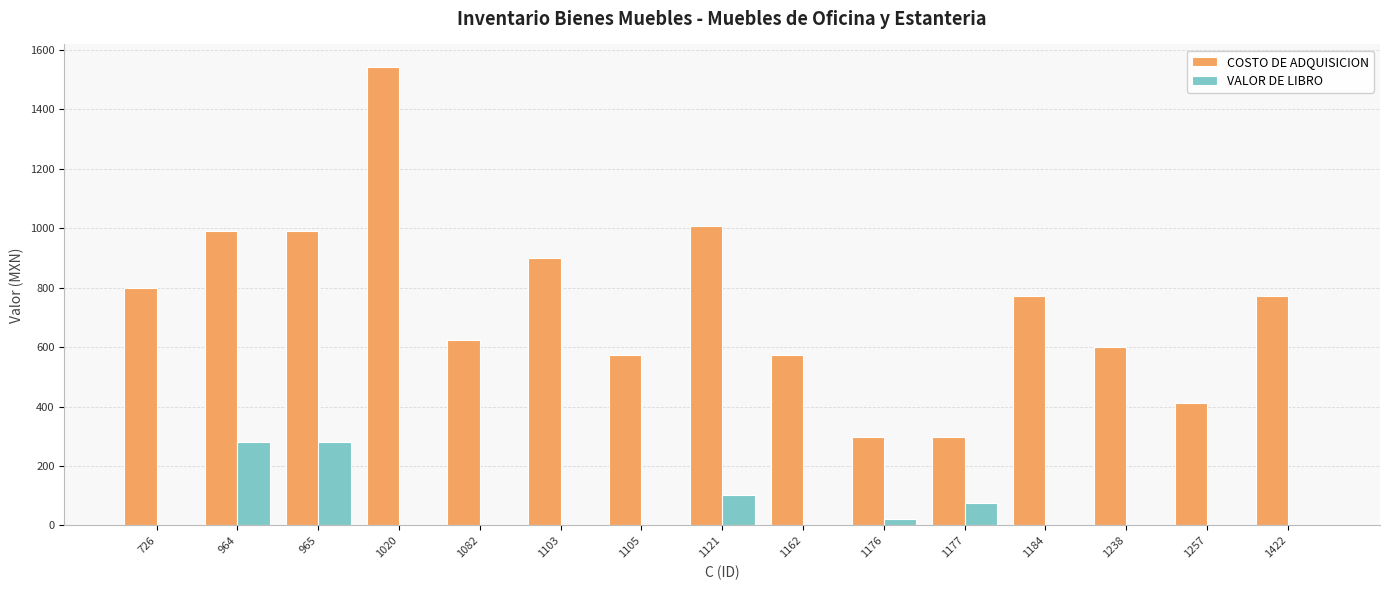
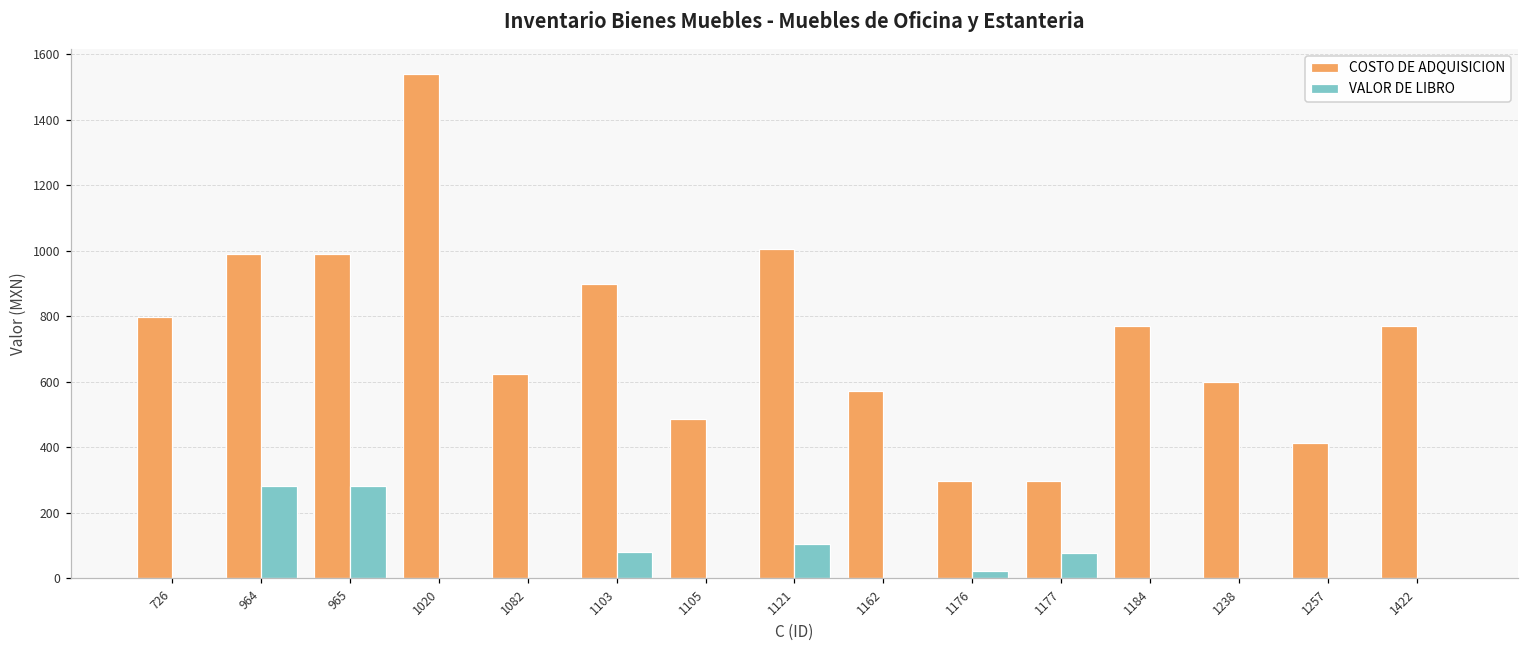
VALOR DE LIBRO, 1103: 0 -> 80
COSTO DE ADQUISICION, 1105: 570 -> 490
